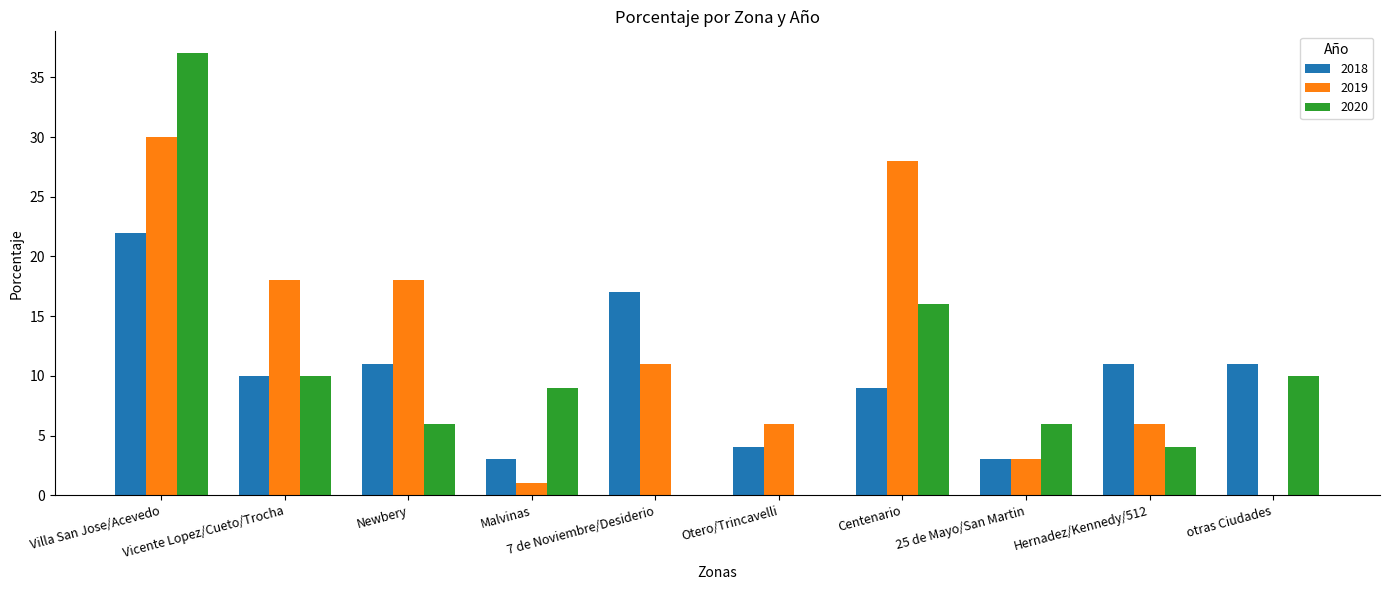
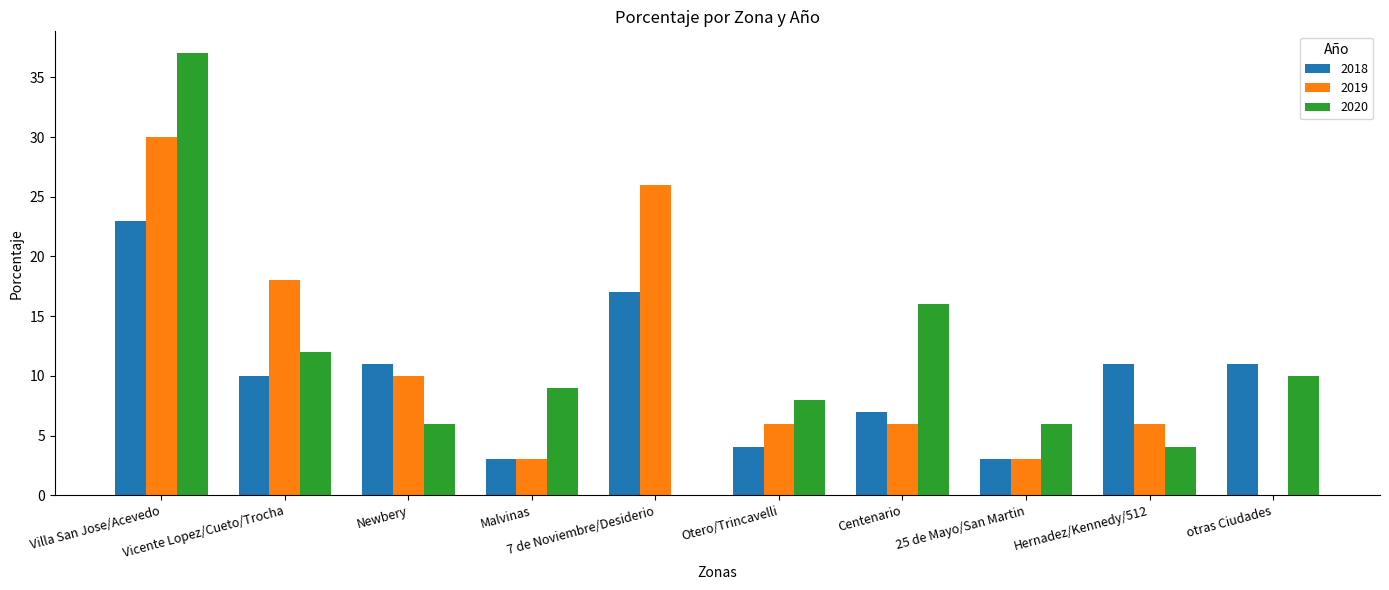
2018, Villa San Jose/Acevedo: 22 -> 23
2020, Vicente Lopez/Cueto/Trocha: 10 -> 12
2019, Newbery: 18 -> 10
2019, Malvinas: 1 -> 3
2019, 7 de Noviembre/Desiderio: 11 -> 26
2020, Otero/Trincavelli: 0 -> 8
2018, Centenario: 9 -> 7
2019, Centenario: 28 -> 6
